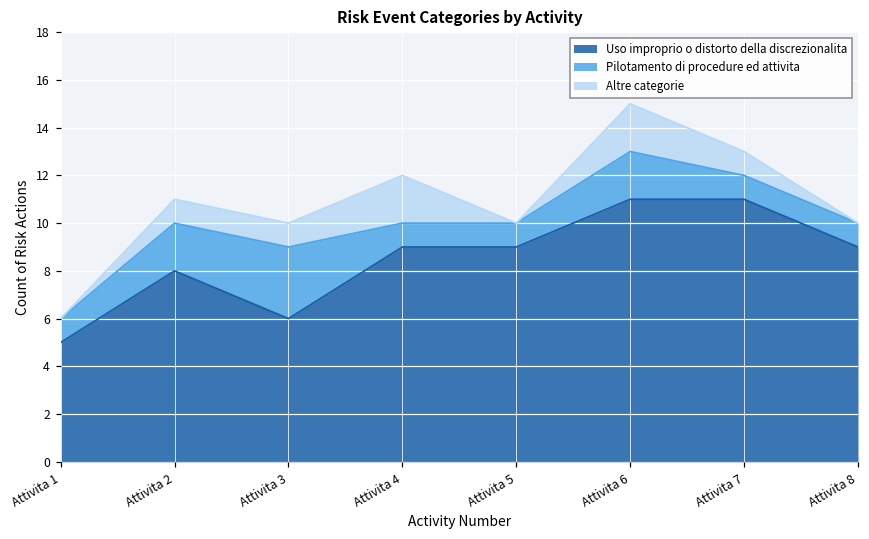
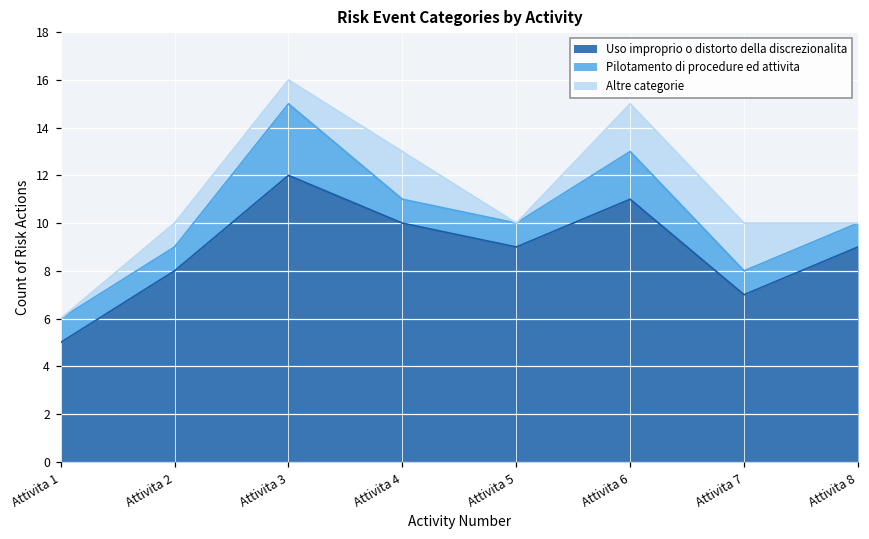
Pilotamento di procedure ed attivita, Attivita 2: 2 -> 1
Uso improprio o distorto della discrezionalita, Attivita 3: 6 -> 12
Uso improprio o distorto della discrezionalita, Attivita 4: 9 -> 10
Uso improprio o distorto della discrezionalita, Attivita 7: 11 -> 7
Altre categorie, Attivita 7: 1 -> 2
